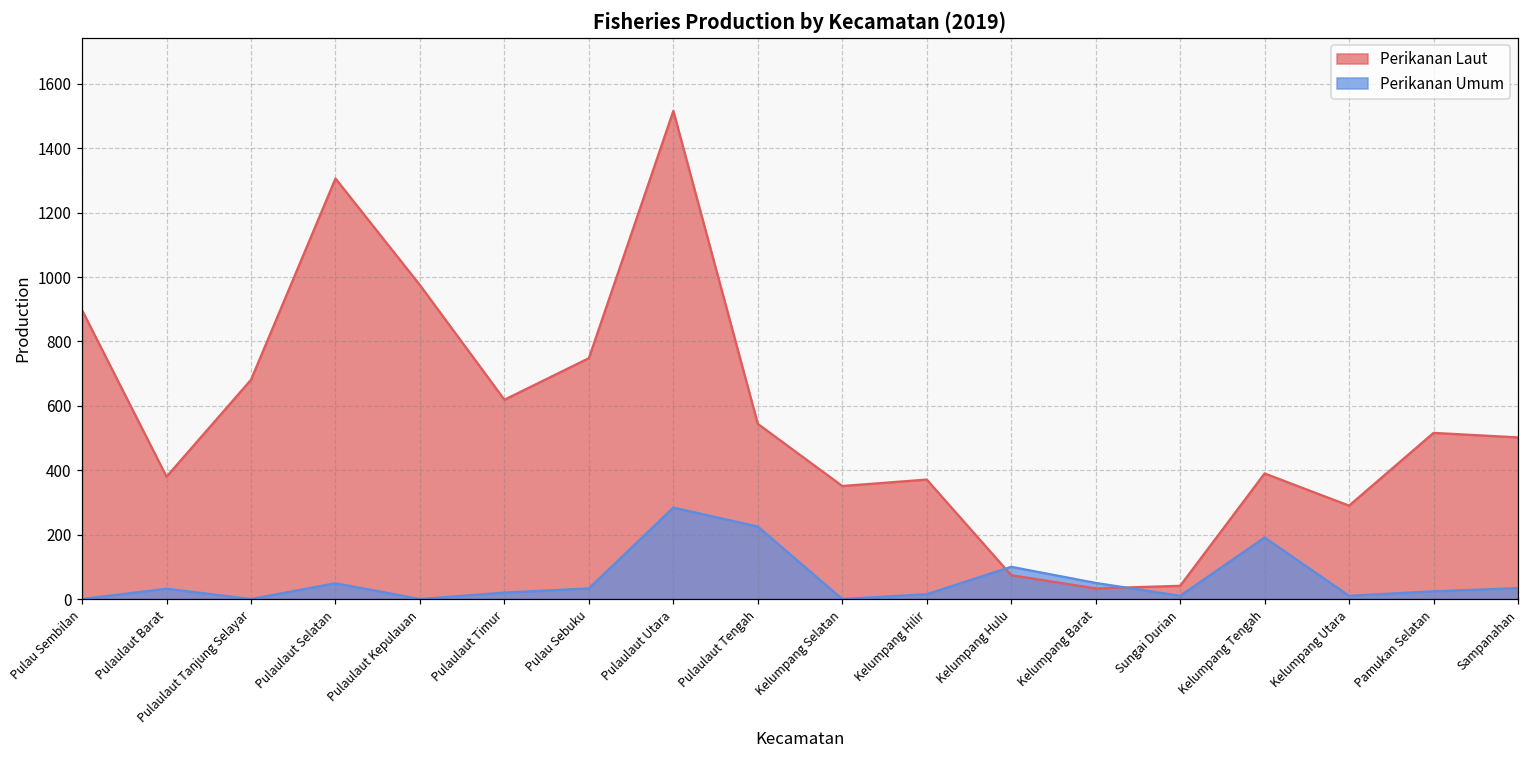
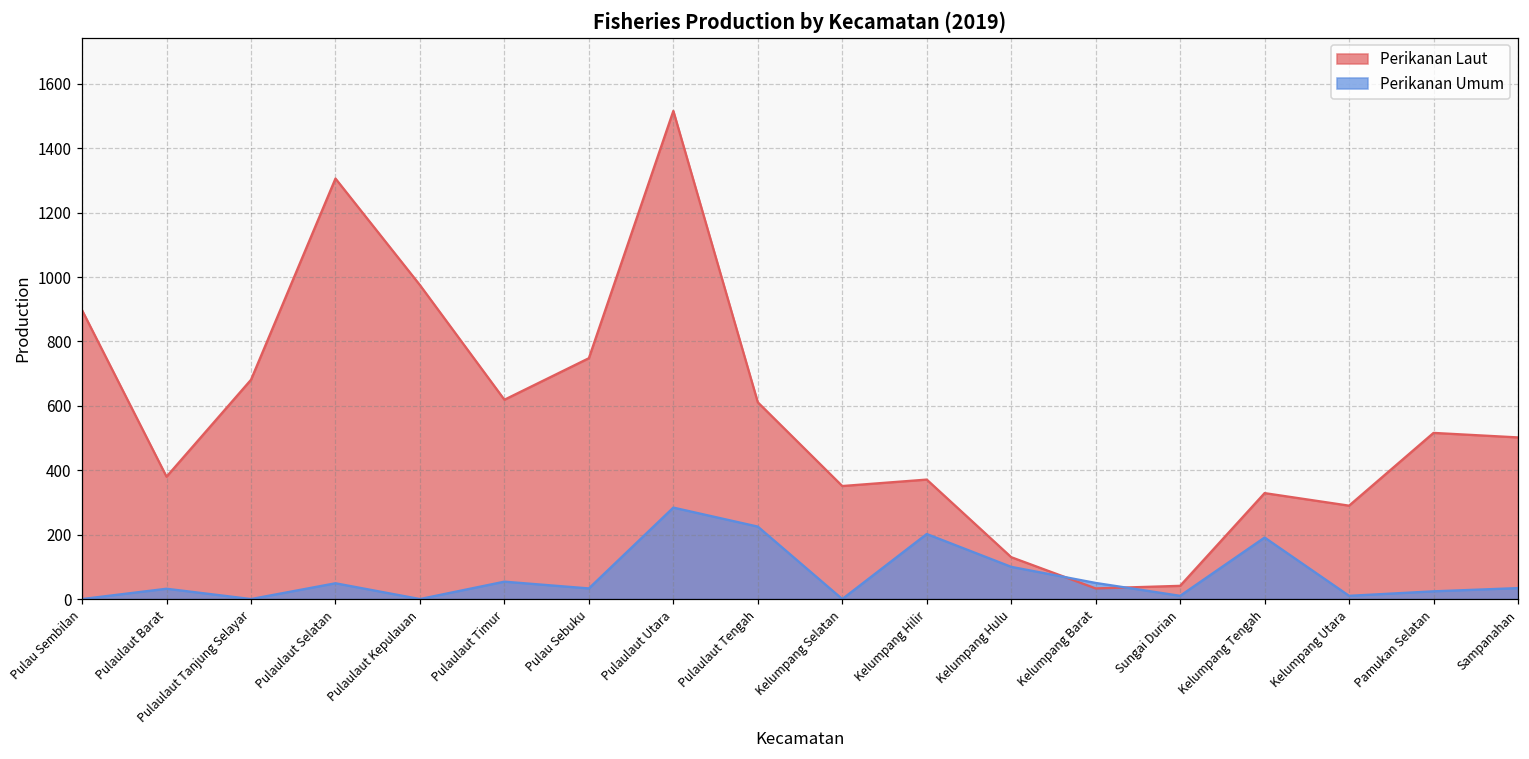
Perikanan Umum, Pulaulaut Timur: 20 -> 50
Perikanan Laut, Pulaulaut Tengah: 540 -> 610
Perikanan Umum, Kelumpang Hilir: 20 -> 200
Perikanan Laut, Kelumpang Hulu: 70 -> 130
Perikanan Laut, Kelumpang Tengah: 390 -> 330
